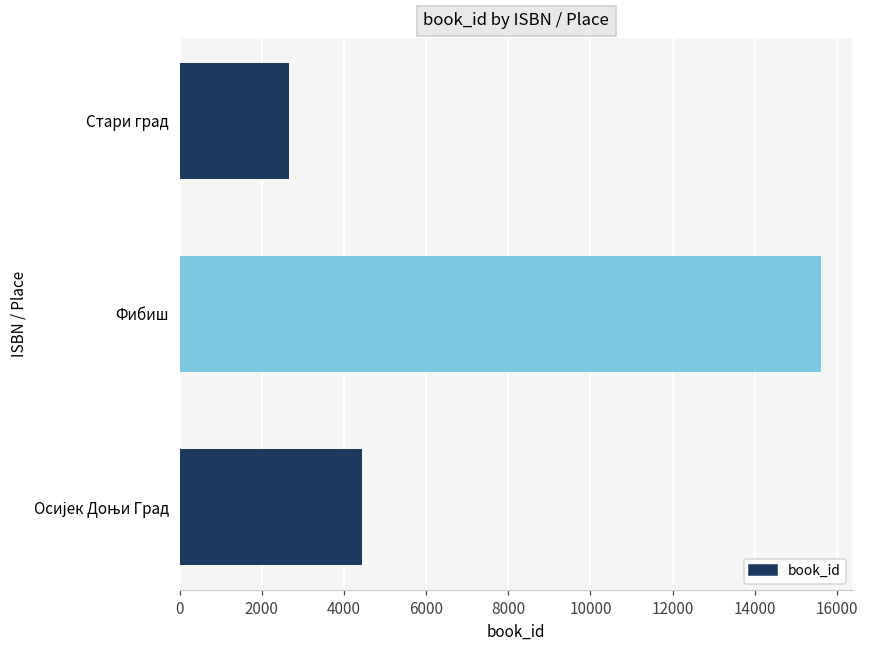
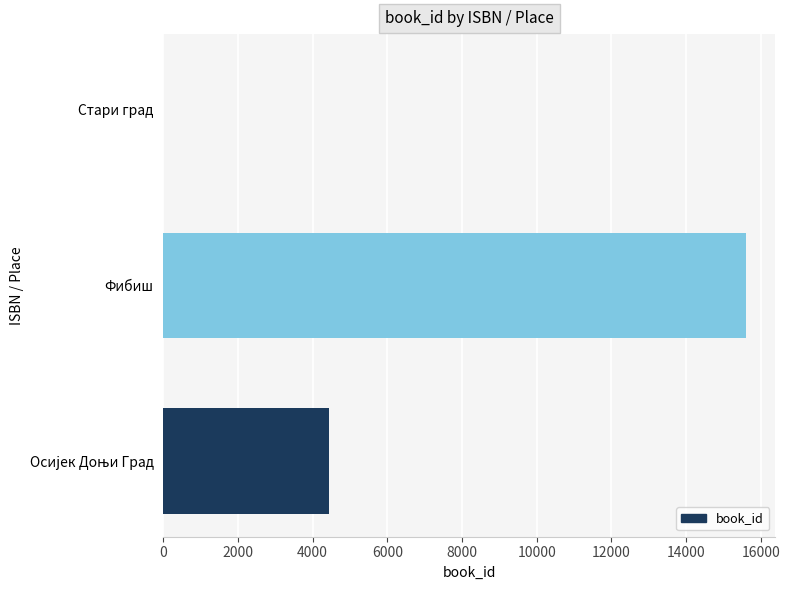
Стари град: 2700 -> 0
